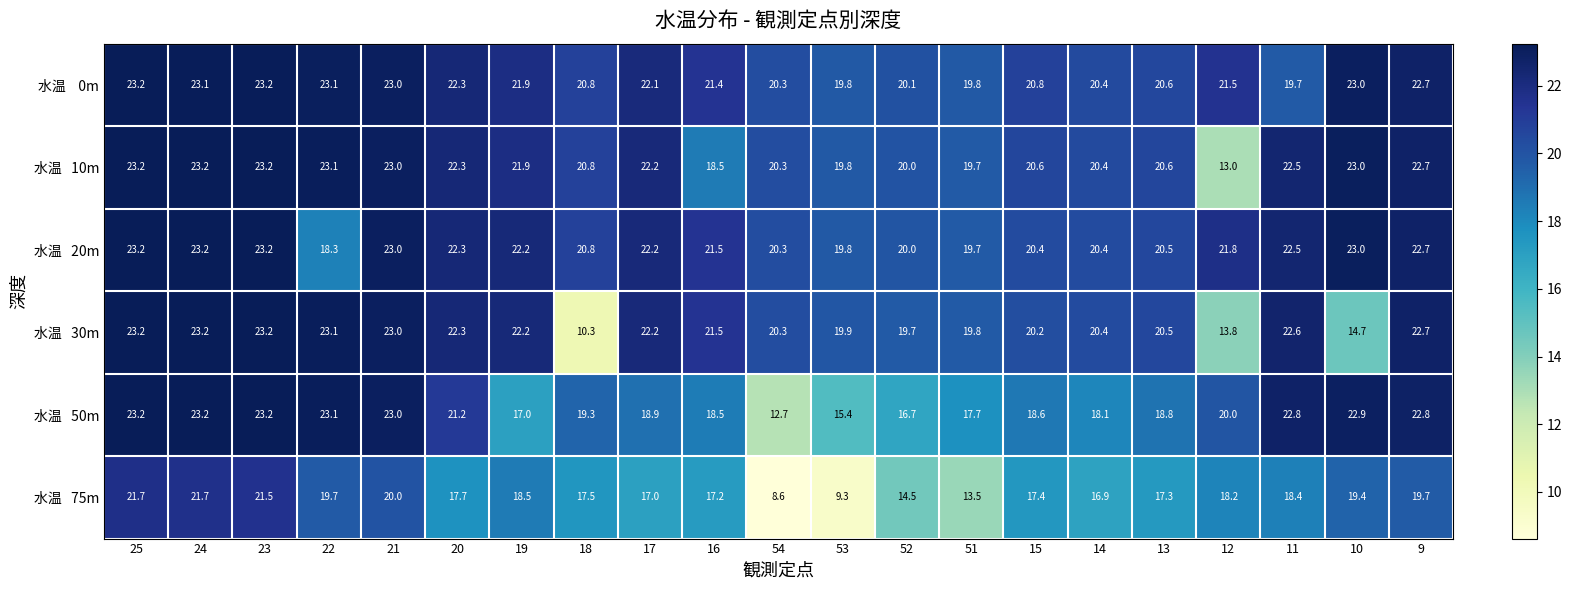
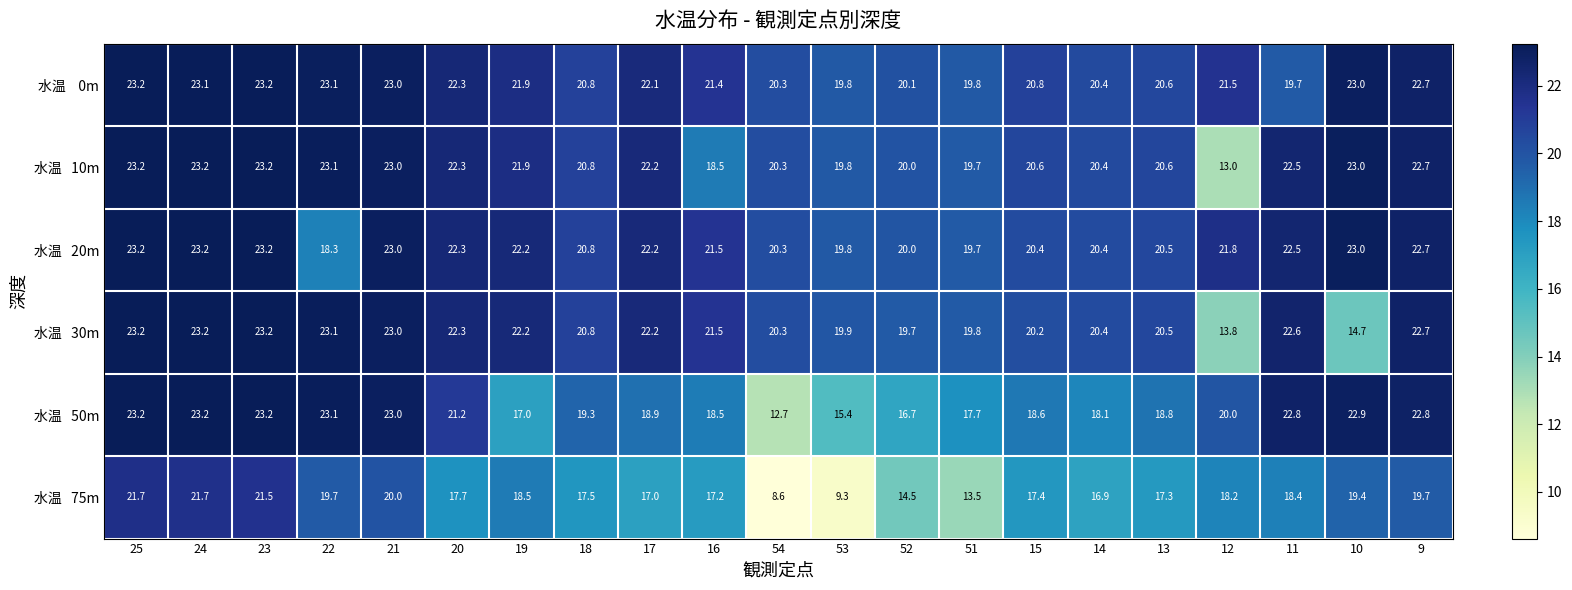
水温 30m, 18: 10.3 -> 20.8
